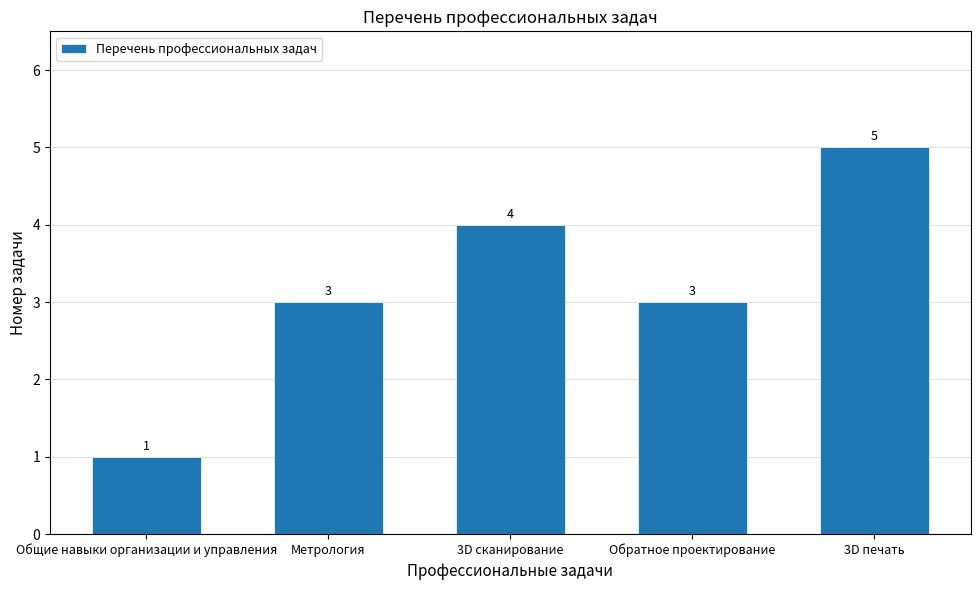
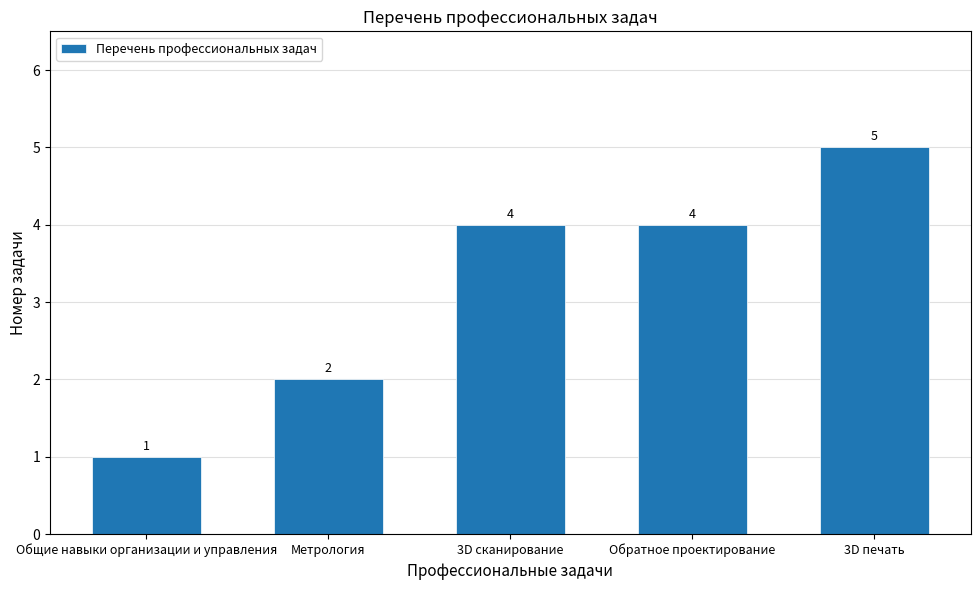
Метрология: 3 -> 2
Обратное проектирование: 3 -> 4
